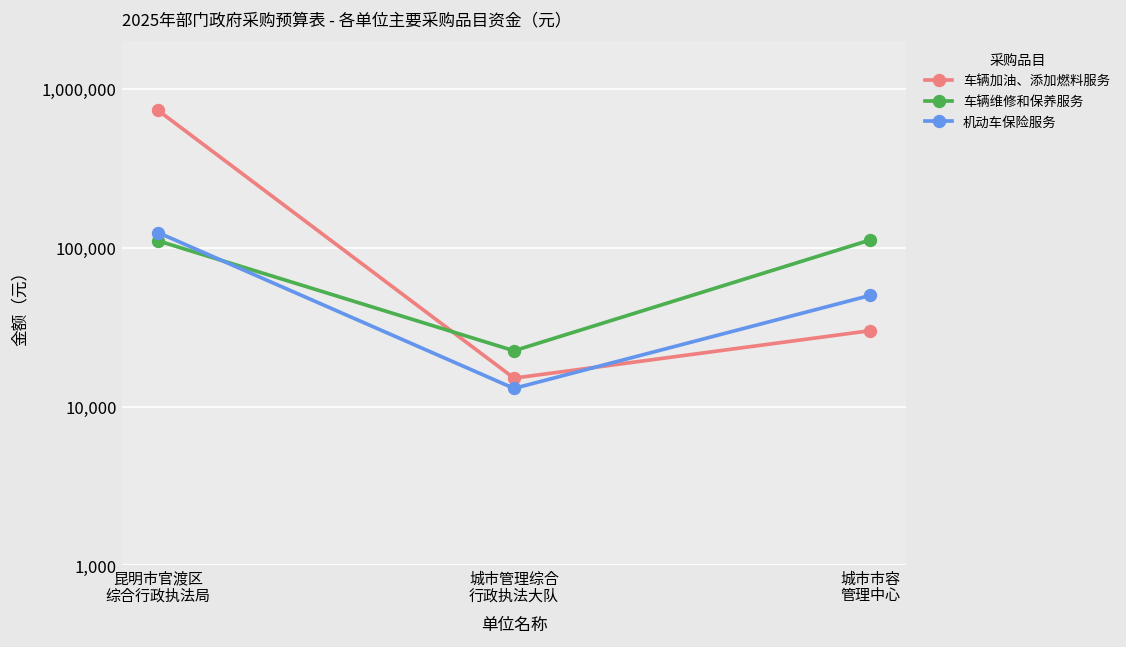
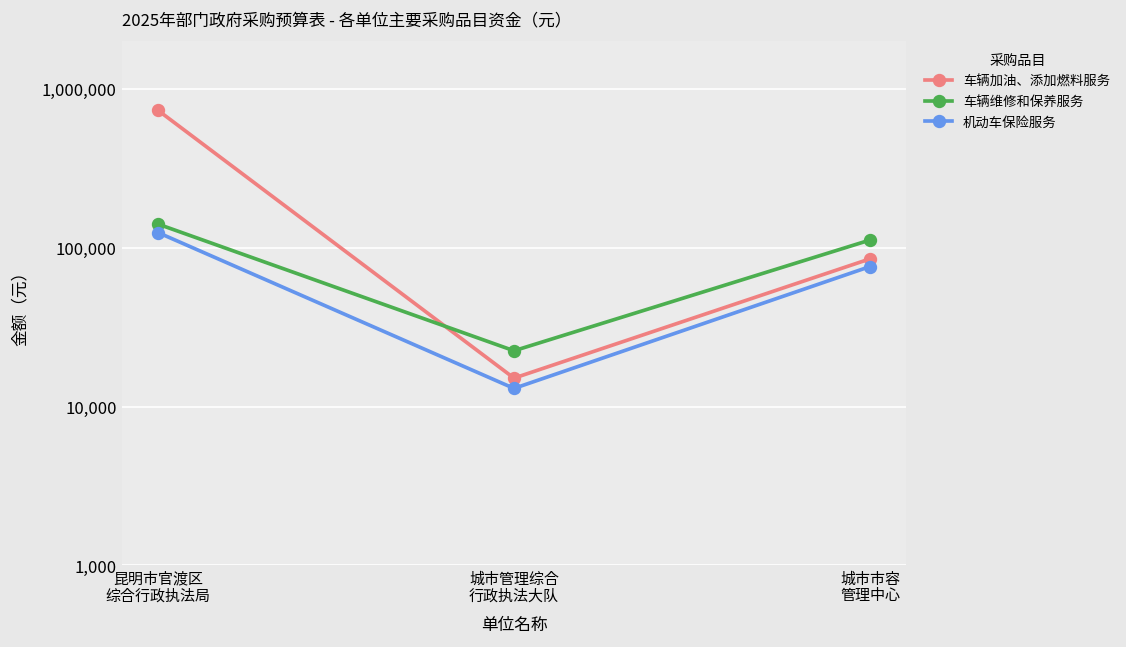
车辆维修和保养服务, 昆明市官渡区 综合行政执法局: 110,000 -> 140,000
车辆加油、添加燃料服务, 城市市容 管理中心: 30,000 -> 80,000
机动车保险服务, 城市市容 管理中心: 50,000 -> 80,000
